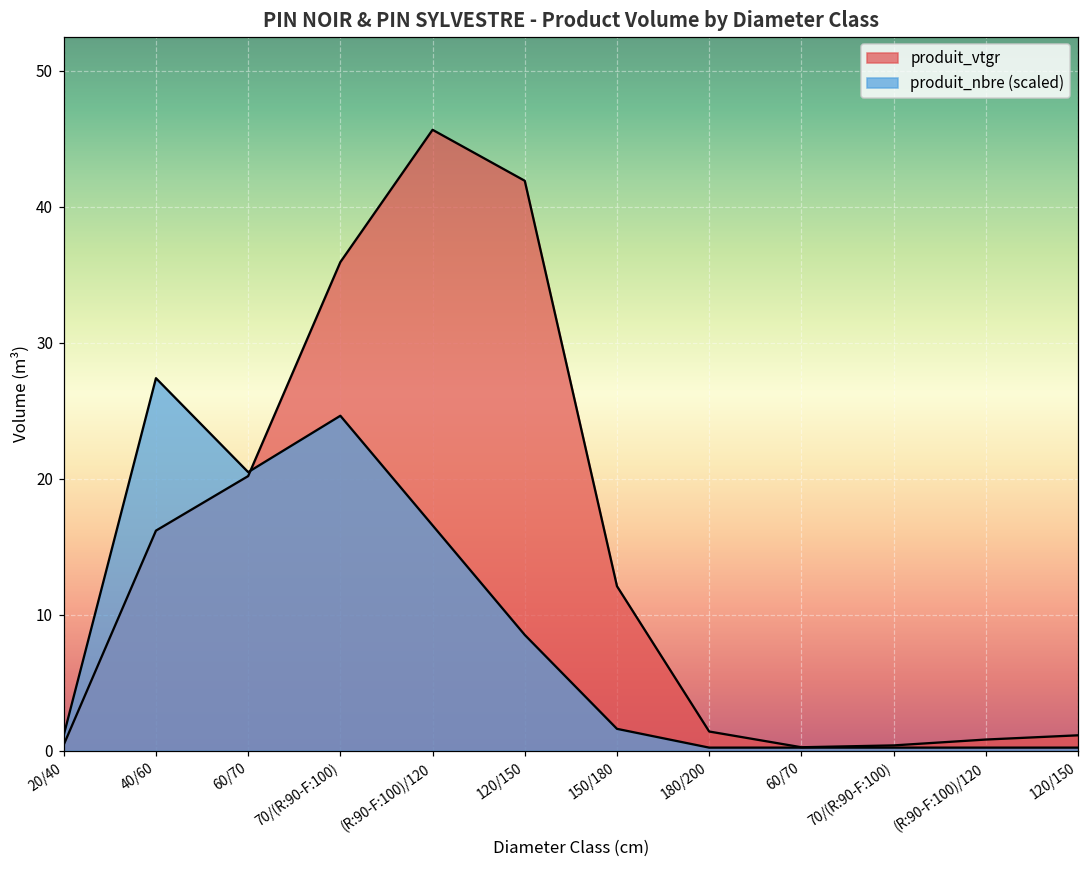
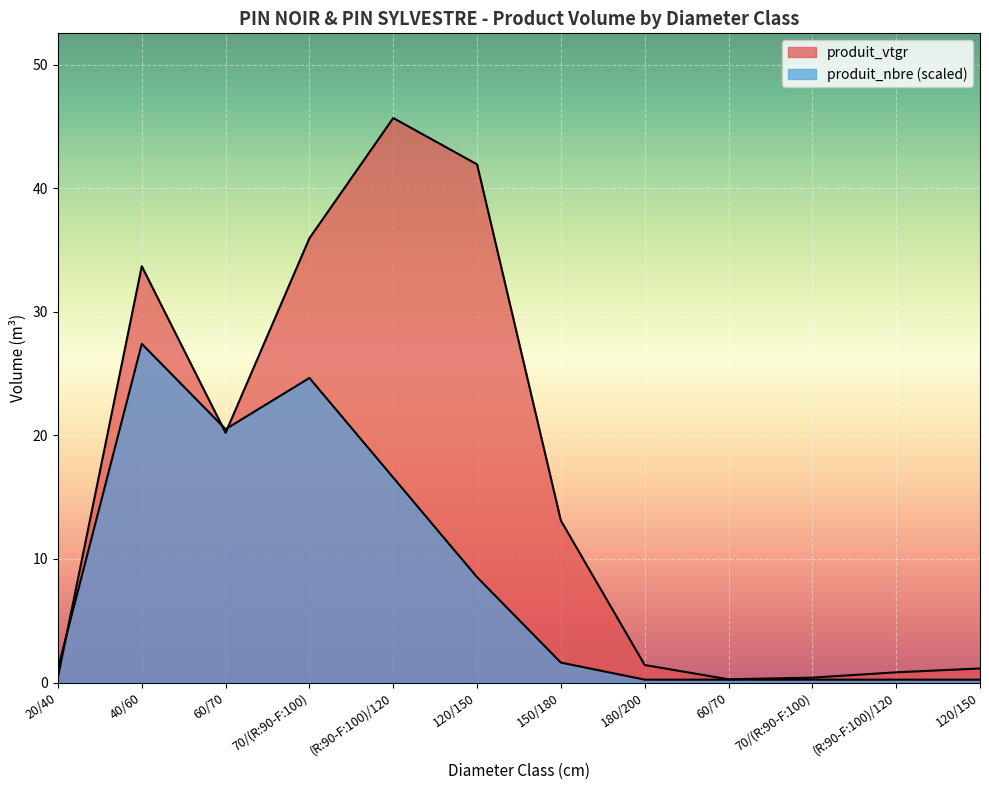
produit_vtgr, 40/60: 16.2 -> 33.7
produit_vtgr, 150/180: 12.1 -> 13.1
